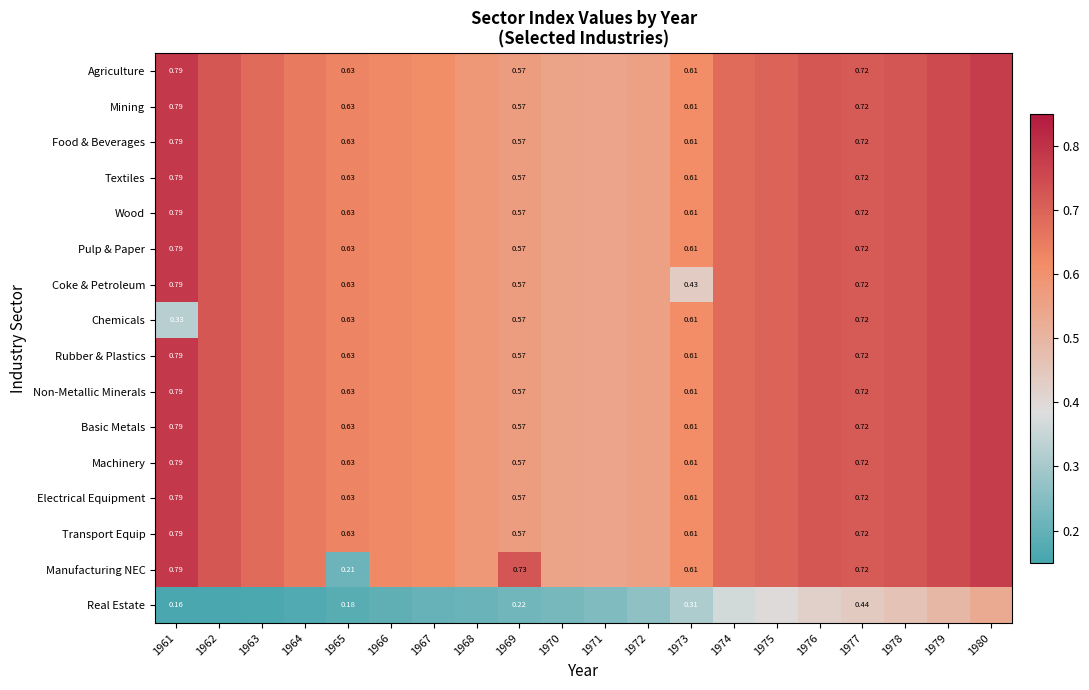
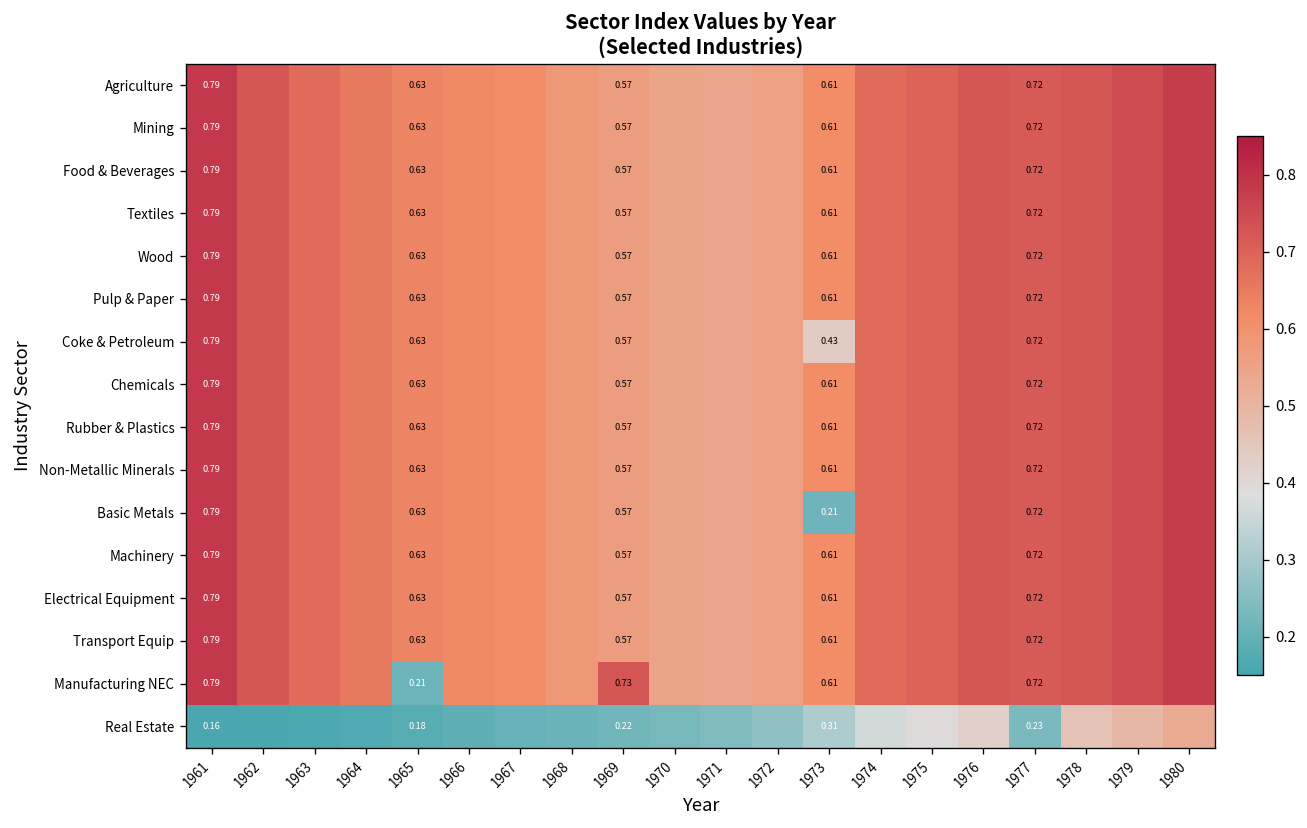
Chemicals, 1961: 0.33 -> 0.79
Basic Metals, 1973: 0.61 -> 0.21
Real Estate, 1977: 0.44 -> 0.23
